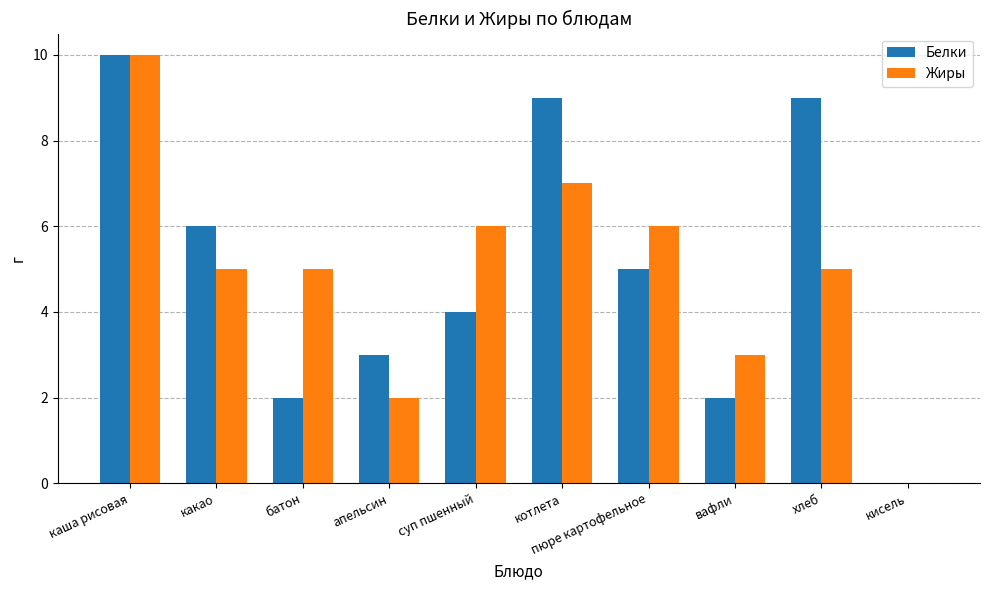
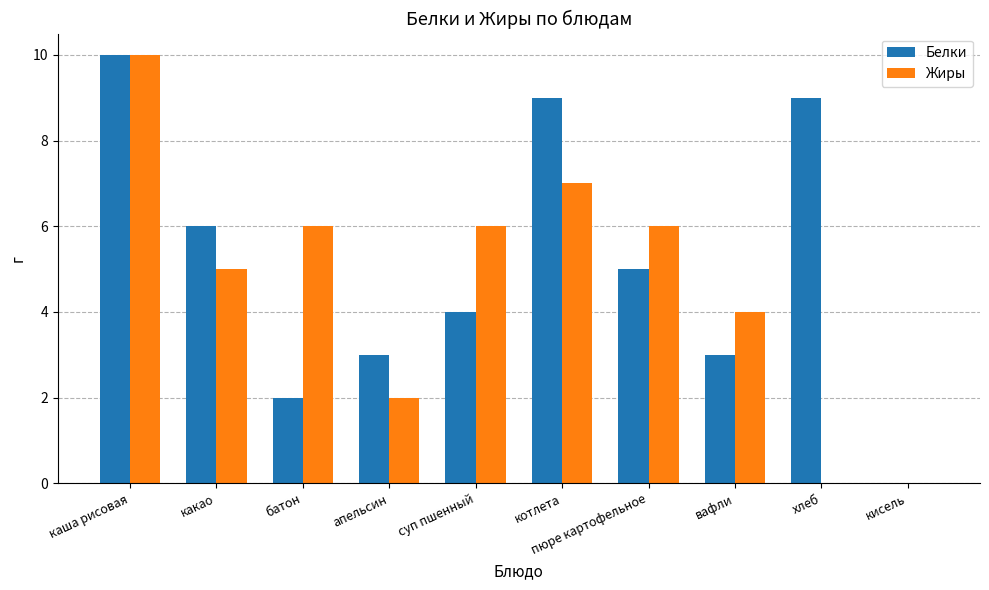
Жиры, батон: 5 -> 6
Белки, вафли: 2 -> 3
Жиры, вафли: 3 -> 4
Жиры, хлеб: 5 -> 0
